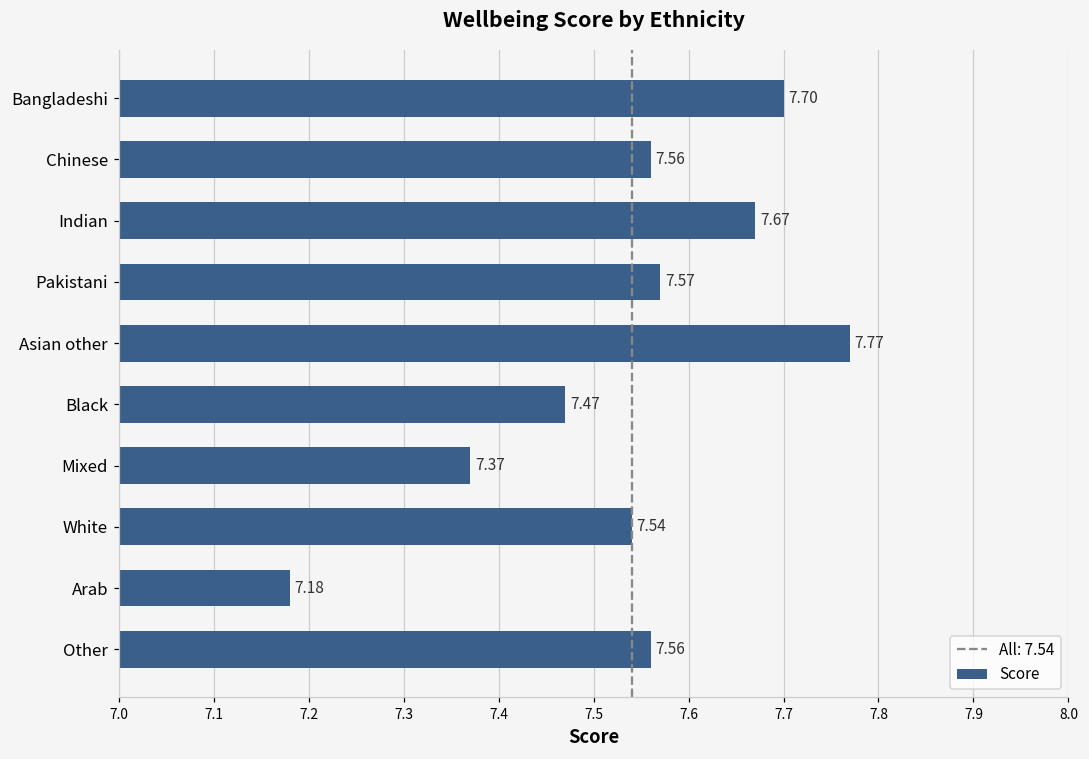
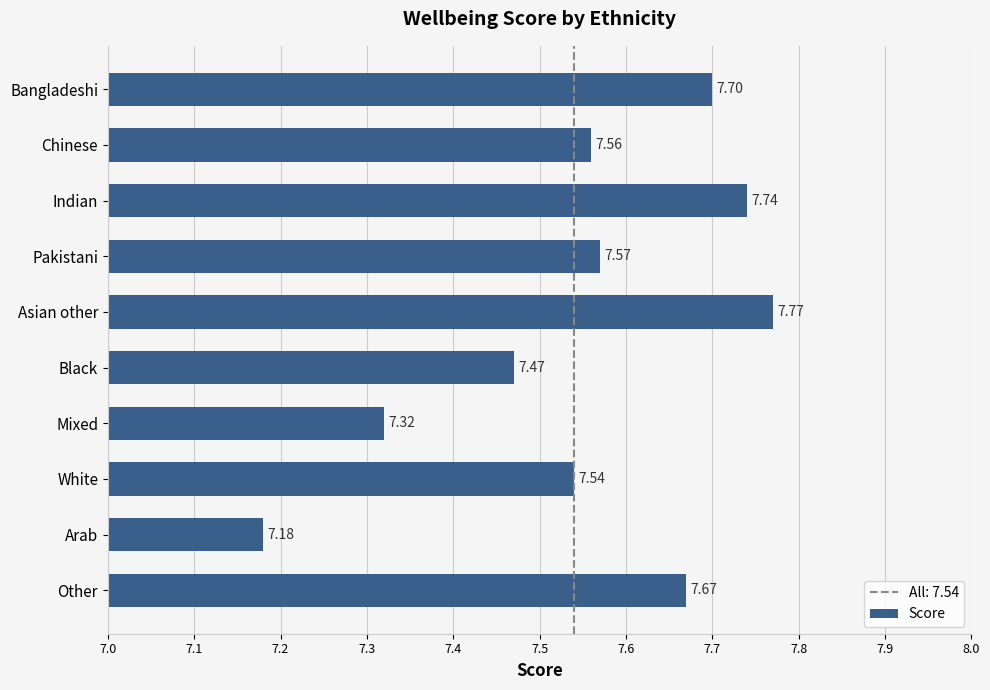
Indian: 7.67 -> 7.74
Mixed: 7.37 -> 7.32
Other: 7.56 -> 7.67
